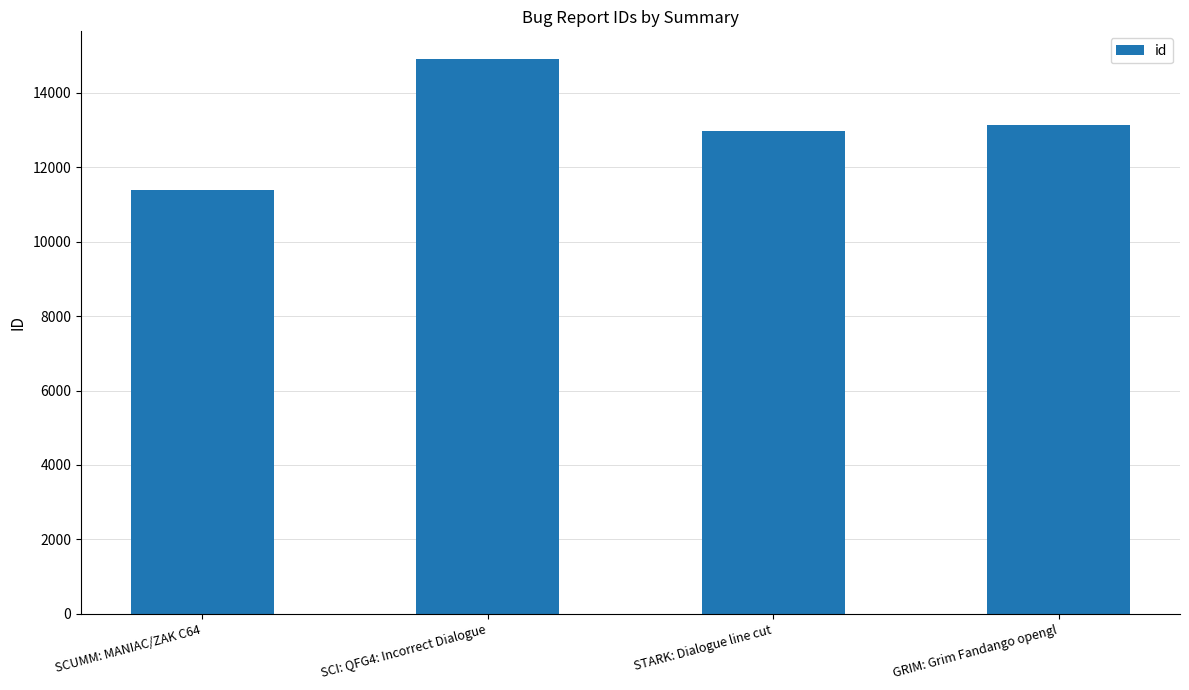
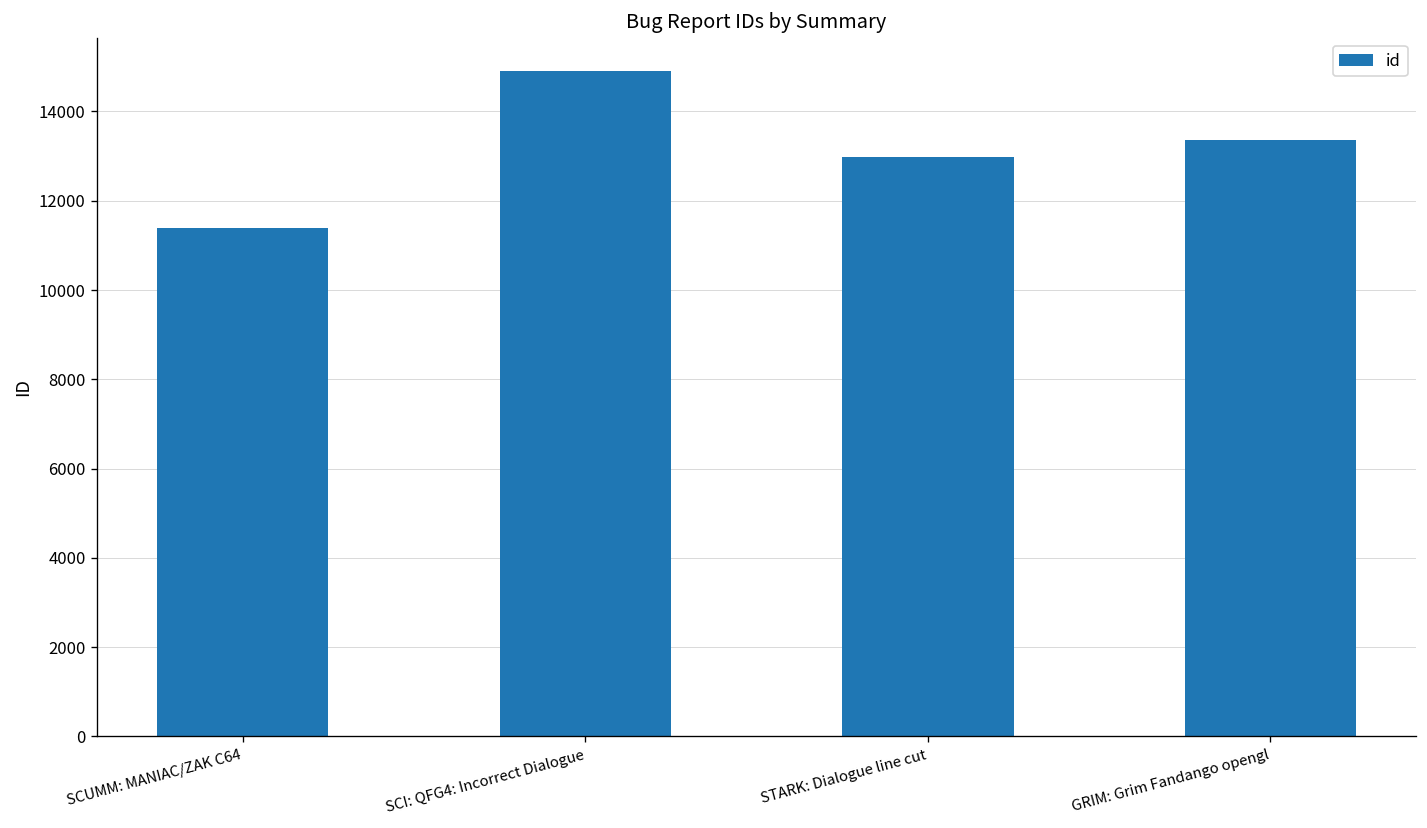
GRIM: Grim Fandango opengl: 13100 -> 13400
